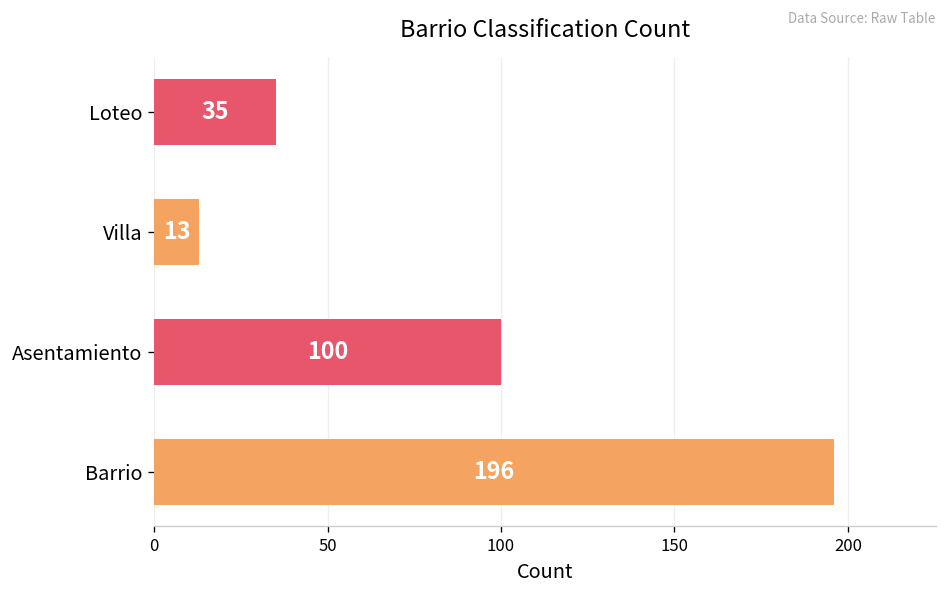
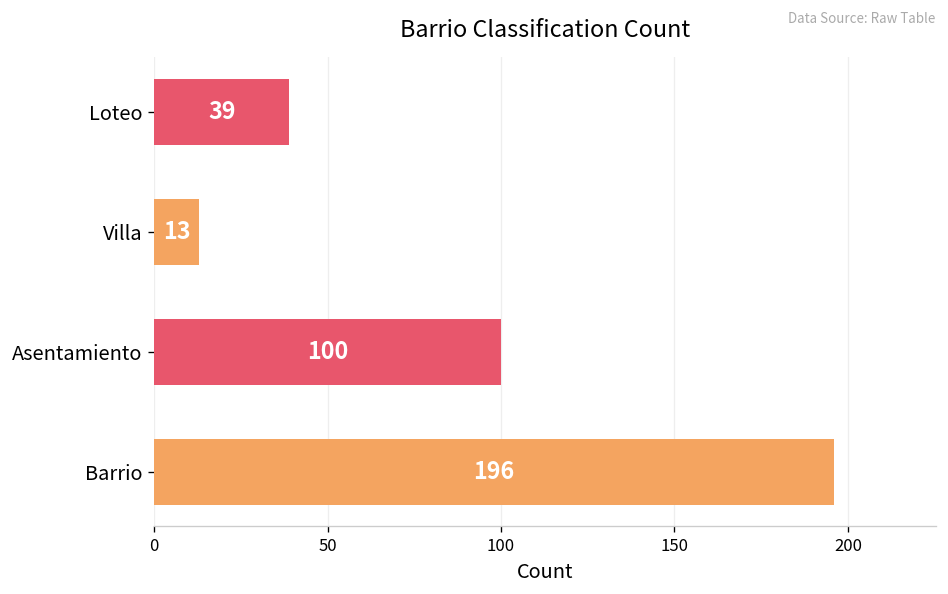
Loteo: 35 -> 39
